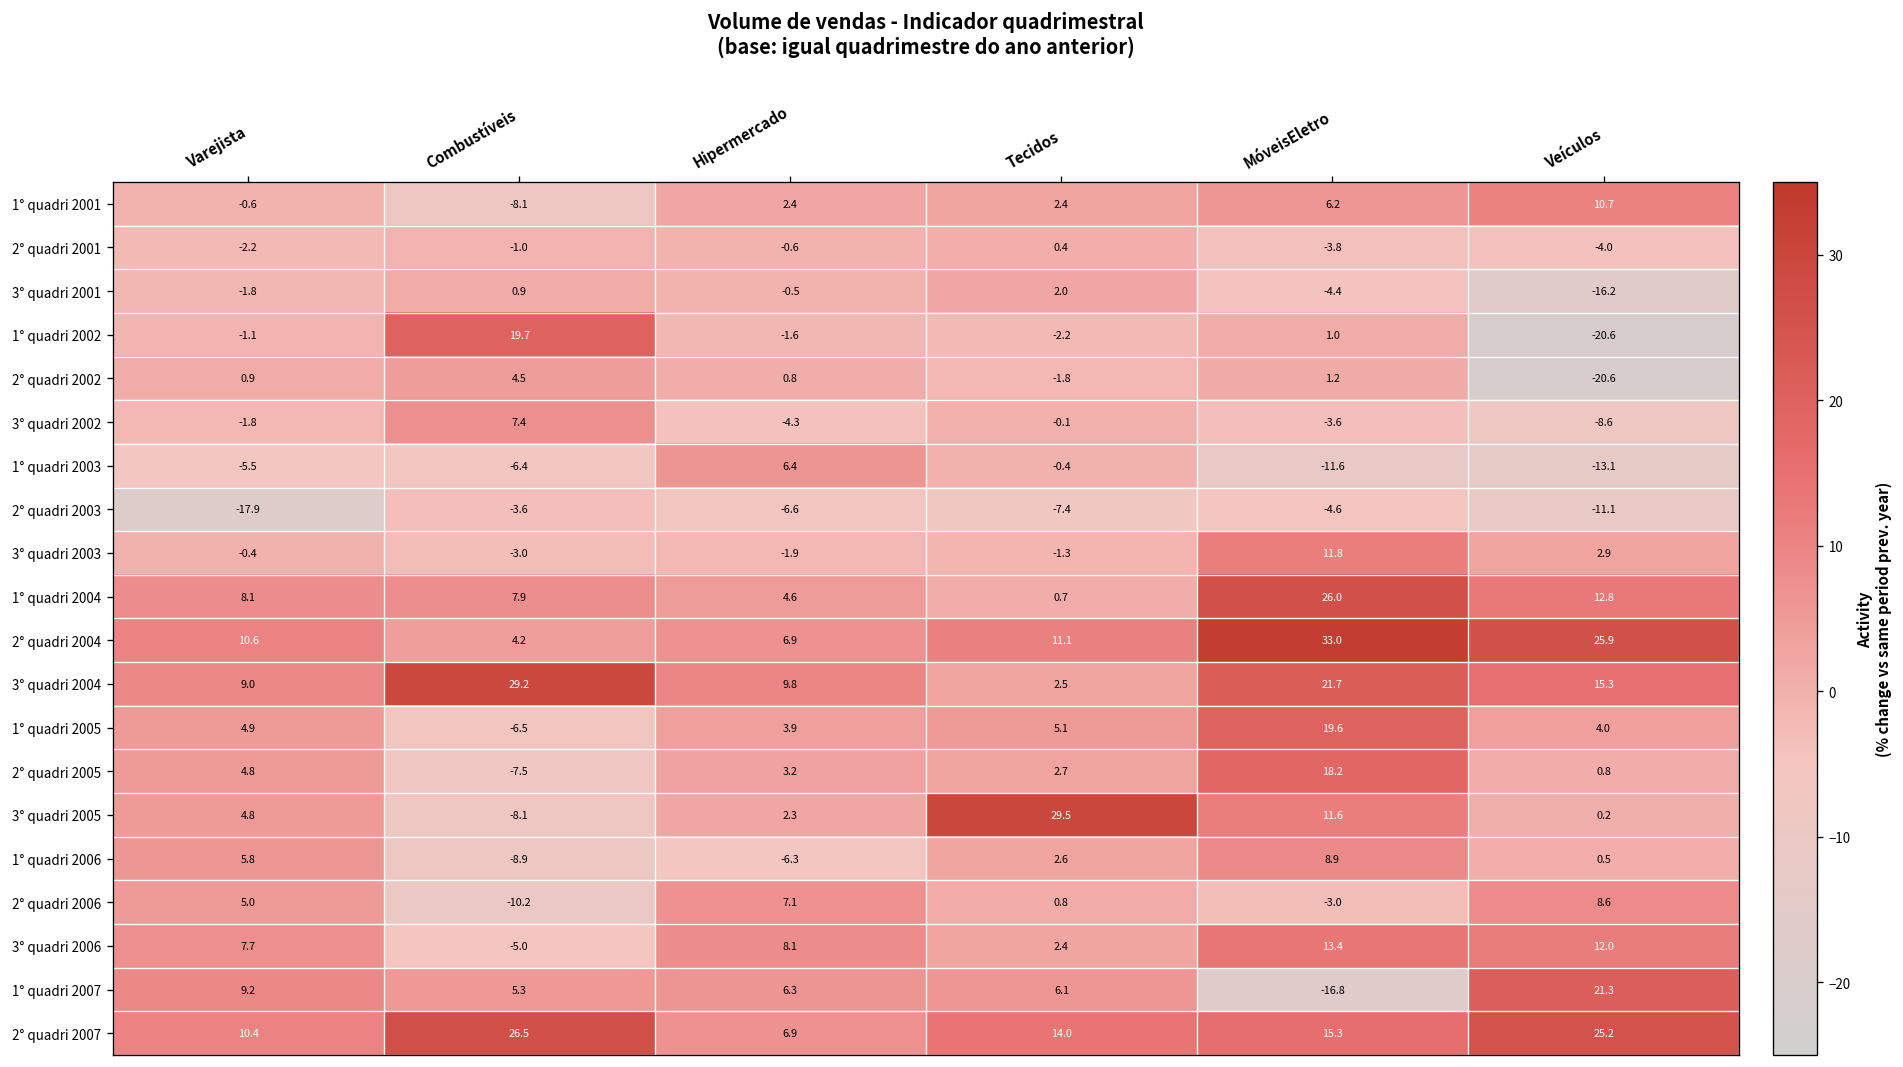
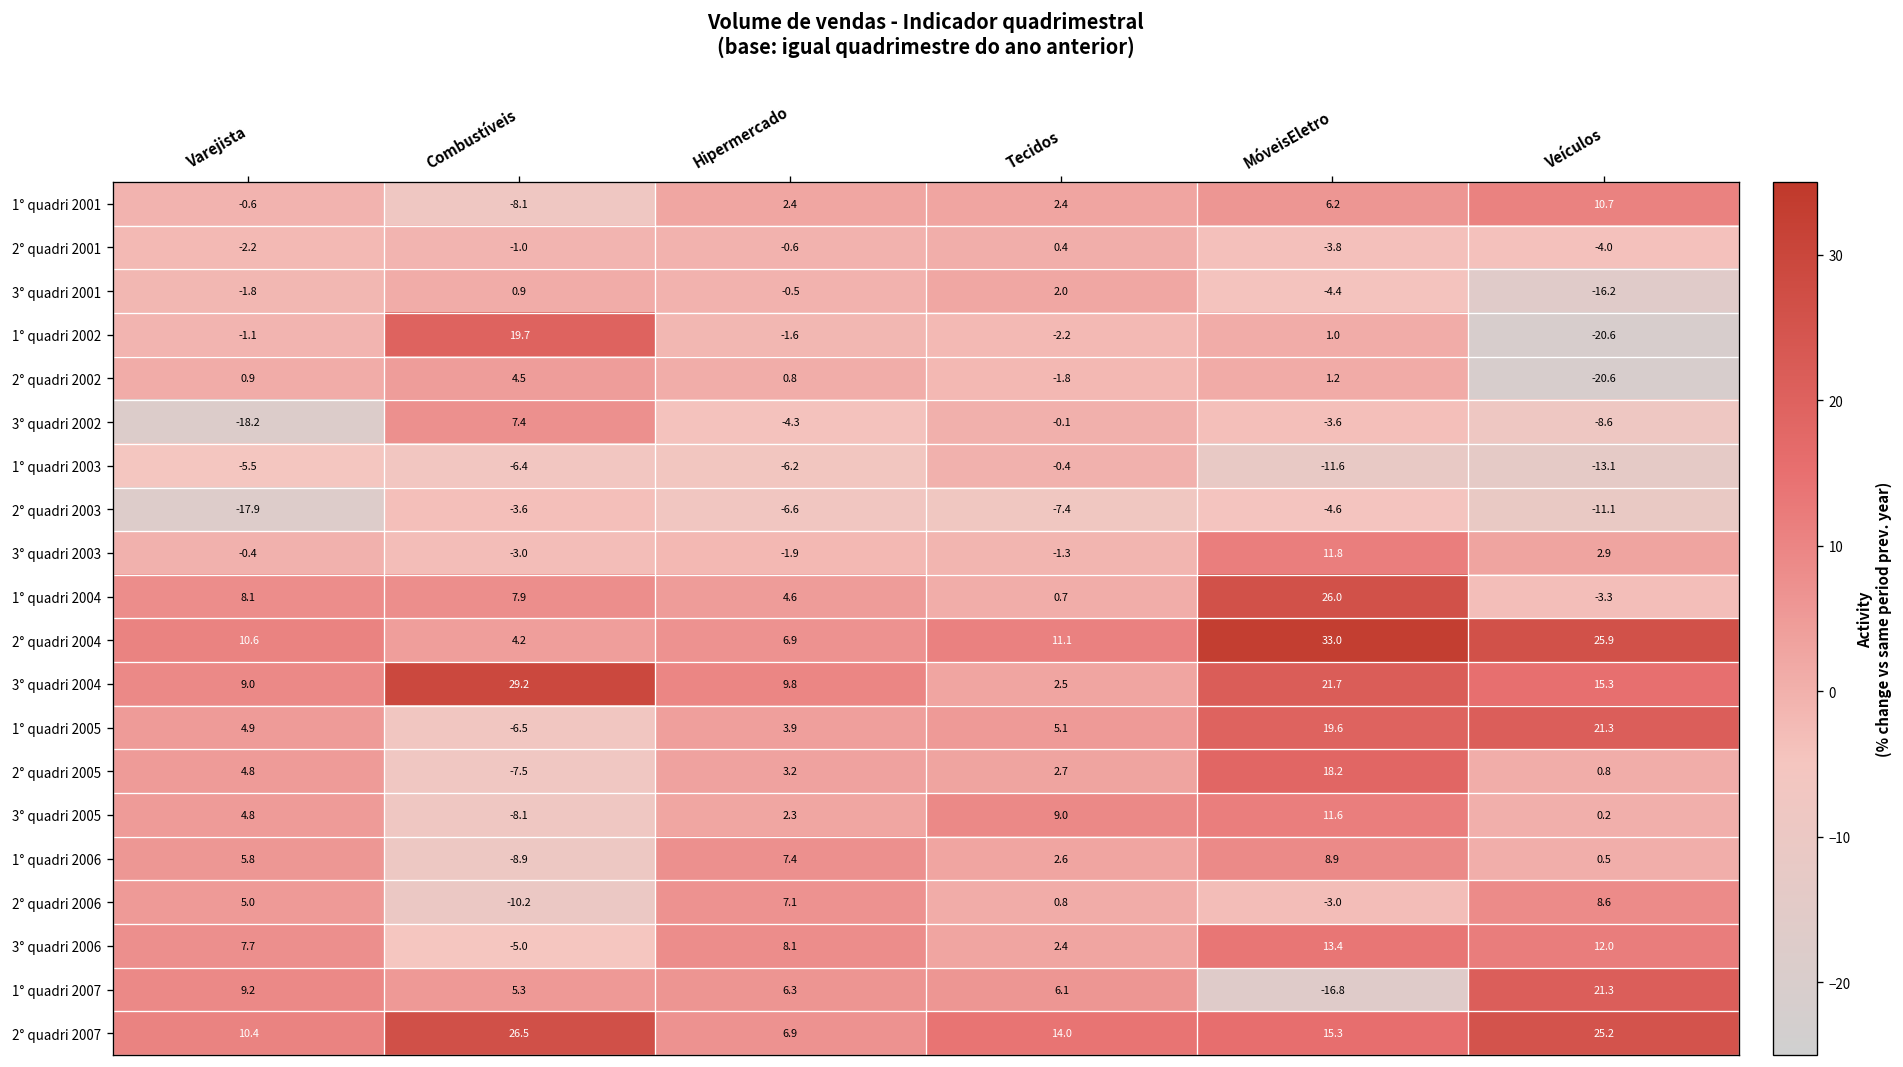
3° quadri 2002, Varejista: -1.8 -> -18.2
1° quadri 2003, Hipermercado: 6.4 -> -6.2
1° quadri 2004, Veículos: 12.8 -> -3.3
1° quadri 2005, Veículos: 4.0 -> 21.3
3° quadri 2005, Tecidos: 29.5 -> 9.0
1° quadri 2006, Hipermercado: -6.3 -> 7.4
